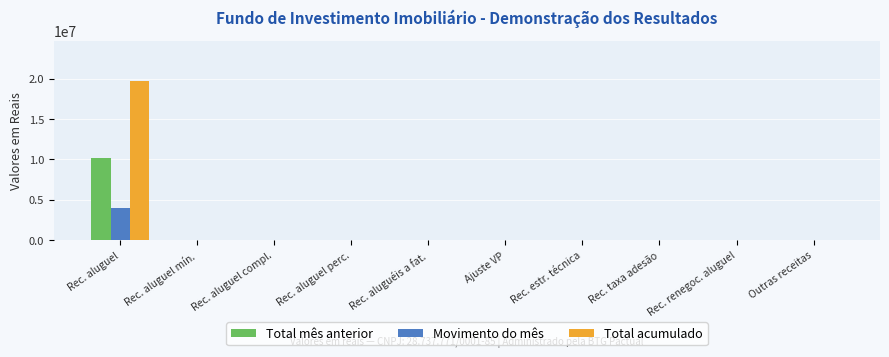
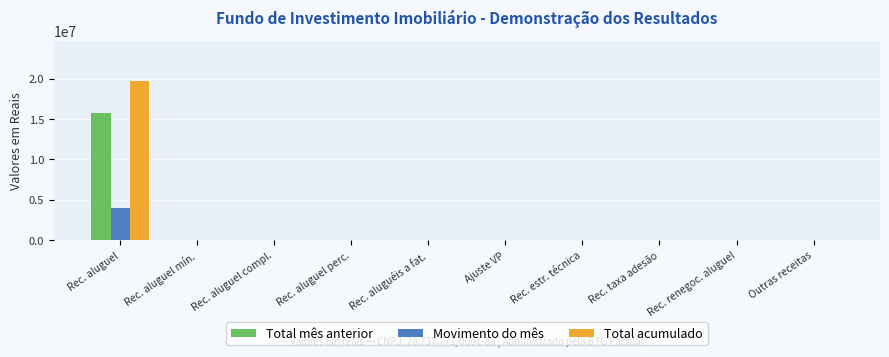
Total mês anterior, Rec. aluguel: 10000000 -> 16000000
